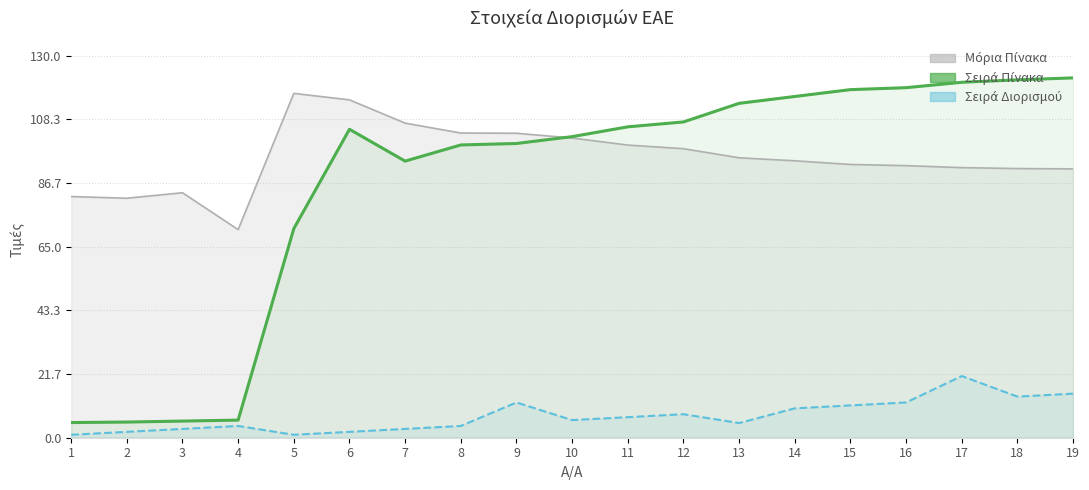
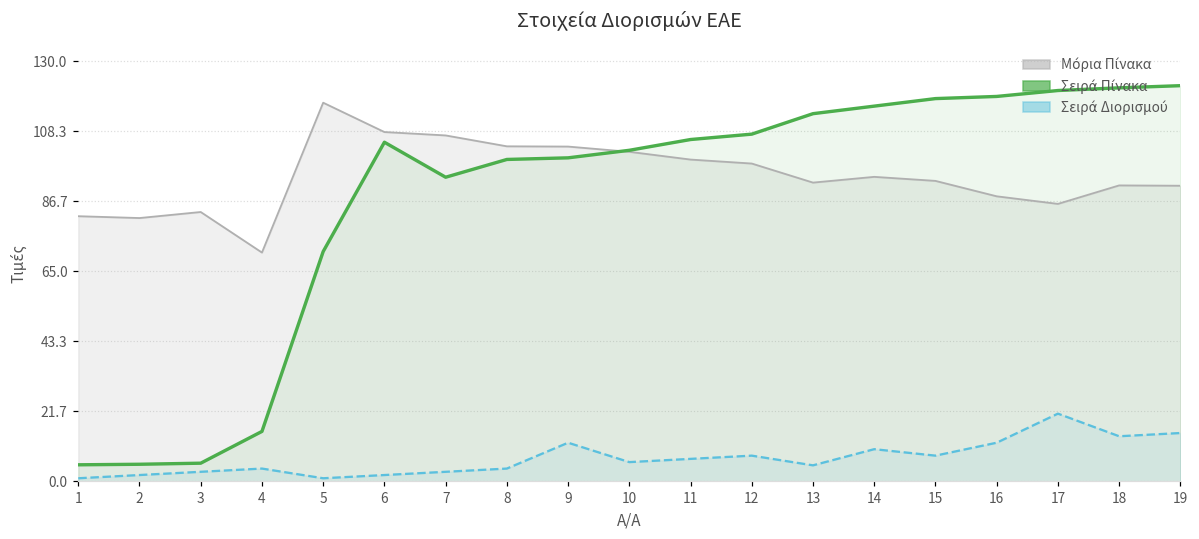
Σειρά Πίνακα, 4: 6 -> 16
Μόρια Πίνακα, 6: 115 -> 108
Μόρια Πίνακα, 13: 95 -> 93
Σειρά Διορισμού, 15: 11 -> 8
Μόρια Πίνακα, 16: 93 -> 88
Μόρια Πίνακα, 17: 92 -> 86
